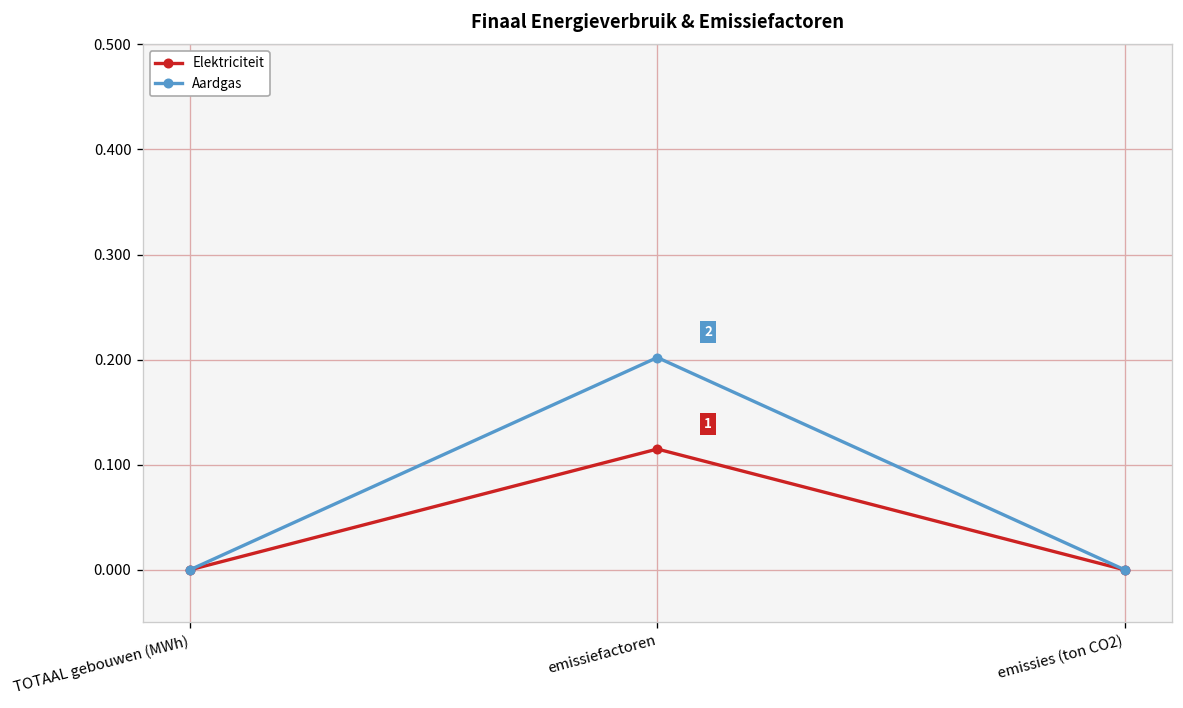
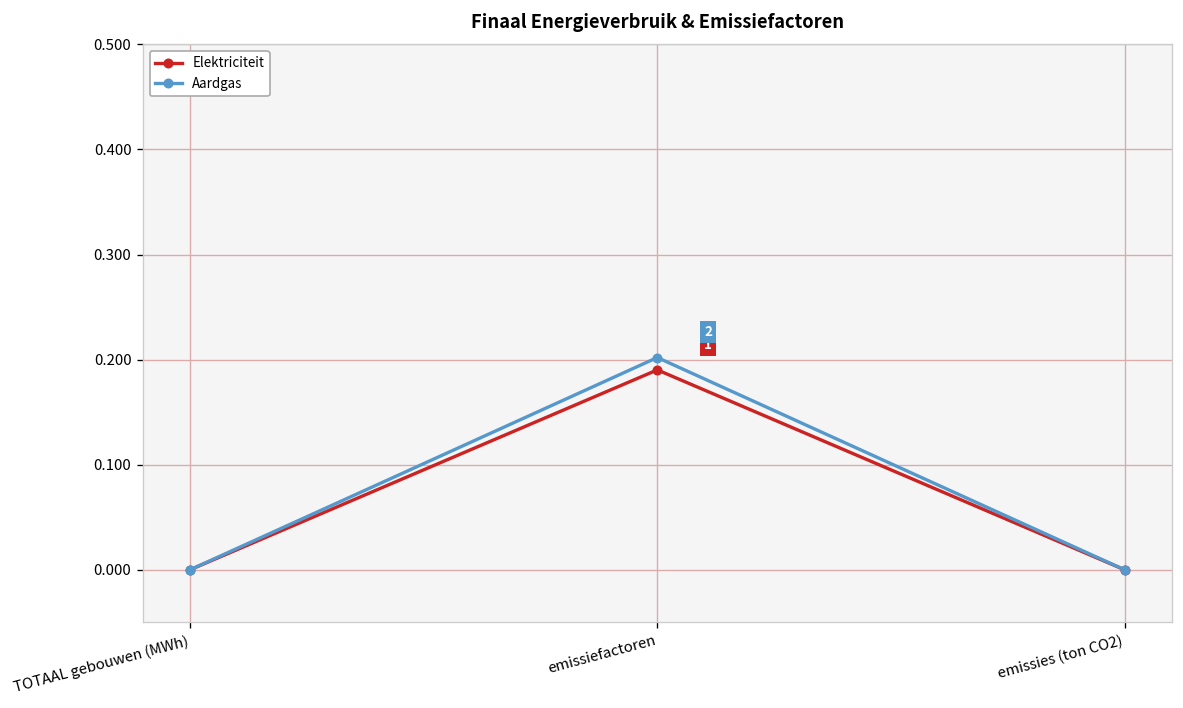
Elektriciteit, emissiefactoren: 0.11 -> 0.19
